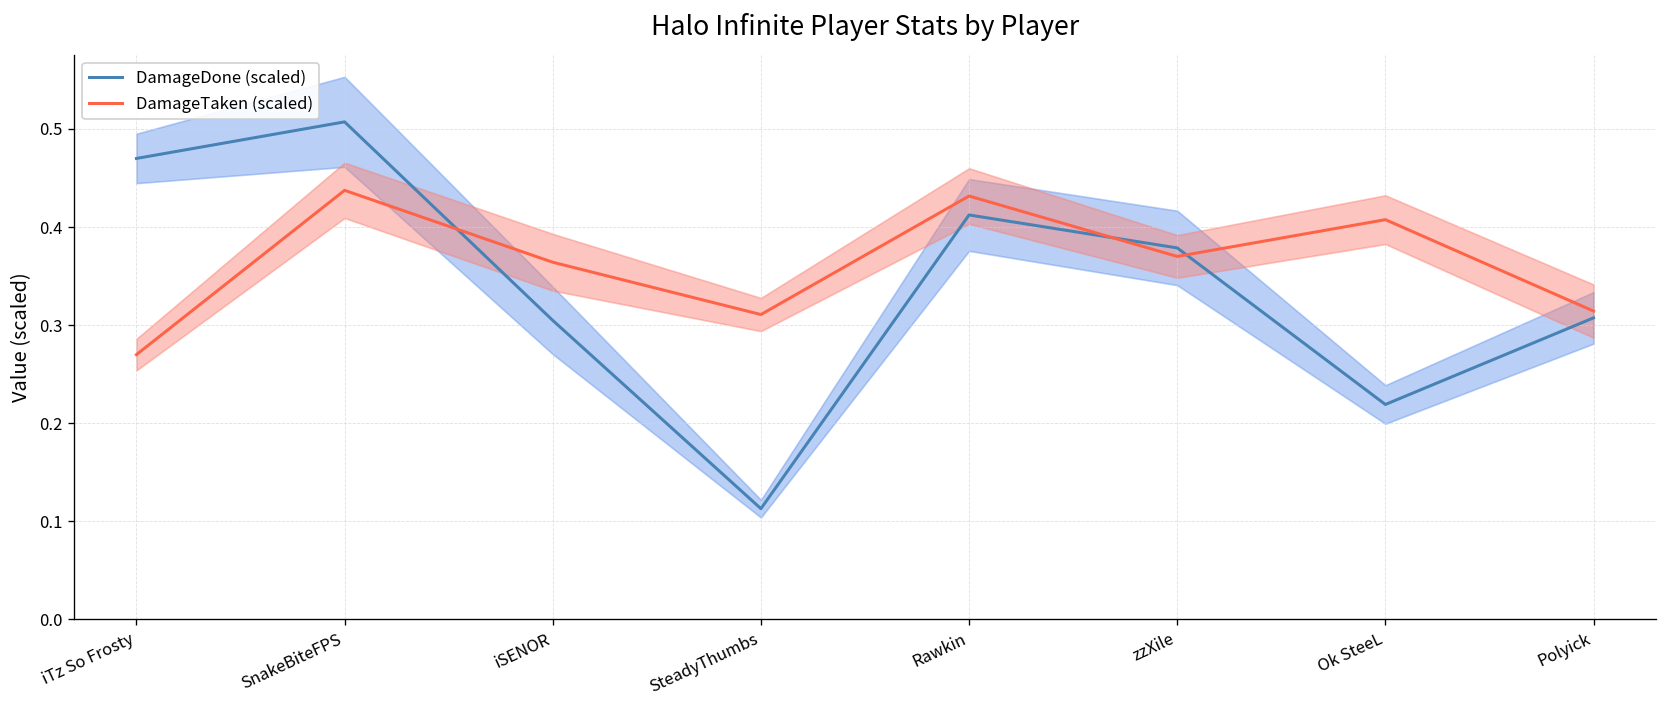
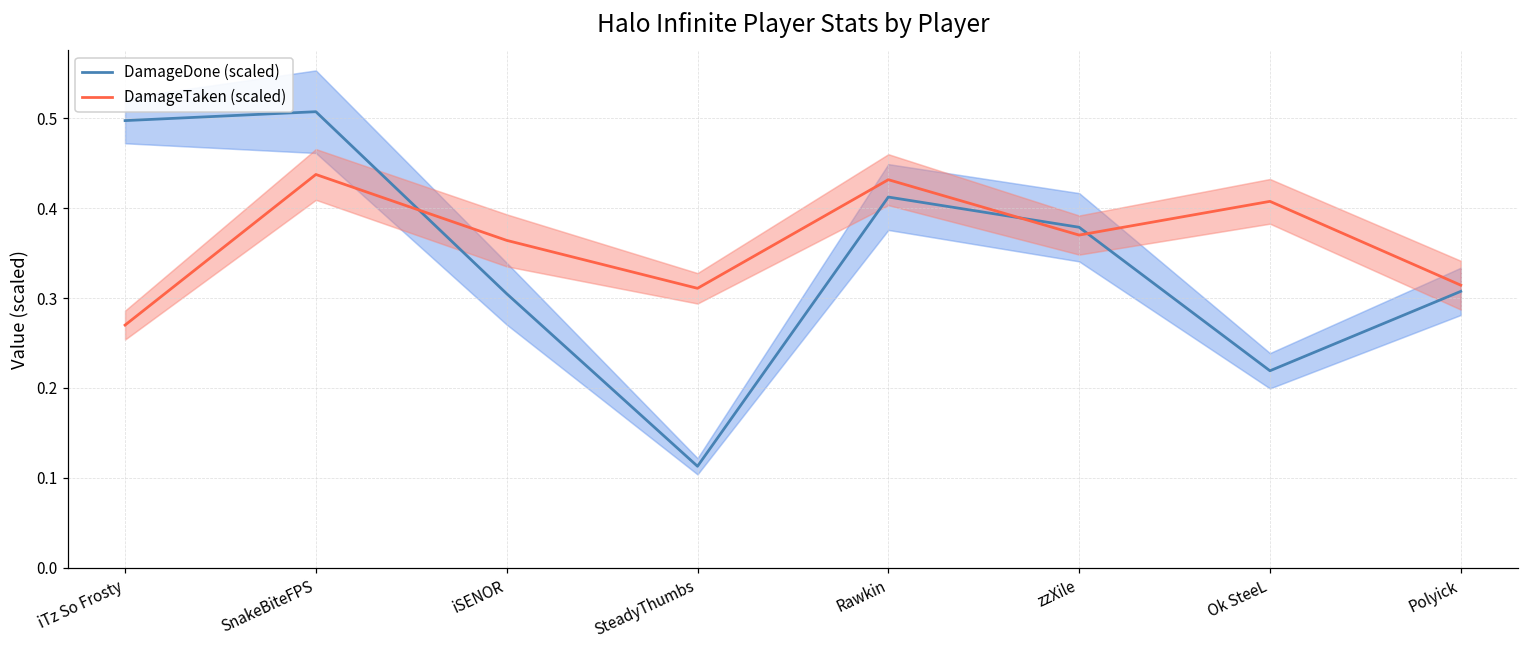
DamageDone (scaled), iTz So Frosty: 0.47 -> 0.50
